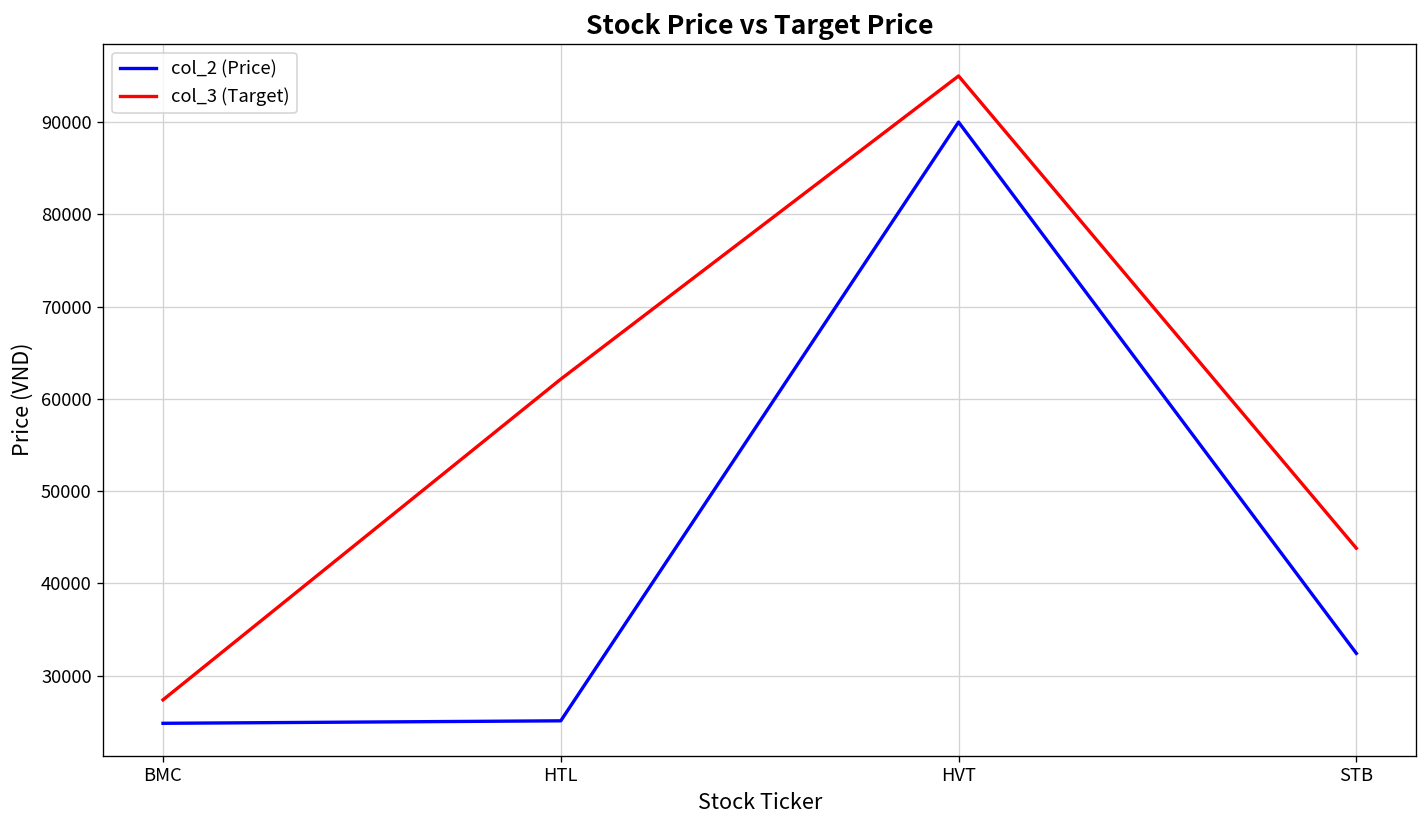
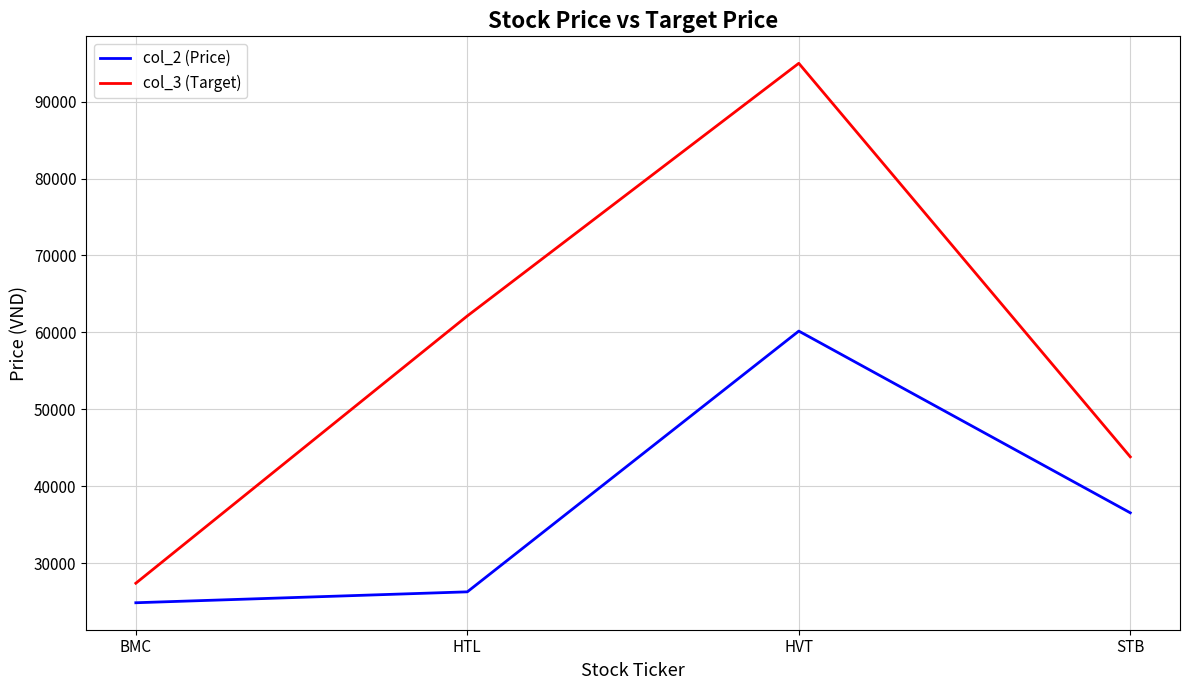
col_2 (Price), HTL: 25000 -> 26000
col_2 (Price), HVT: 90000 -> 60000
col_2 (Price), STB: 32000 -> 37000
